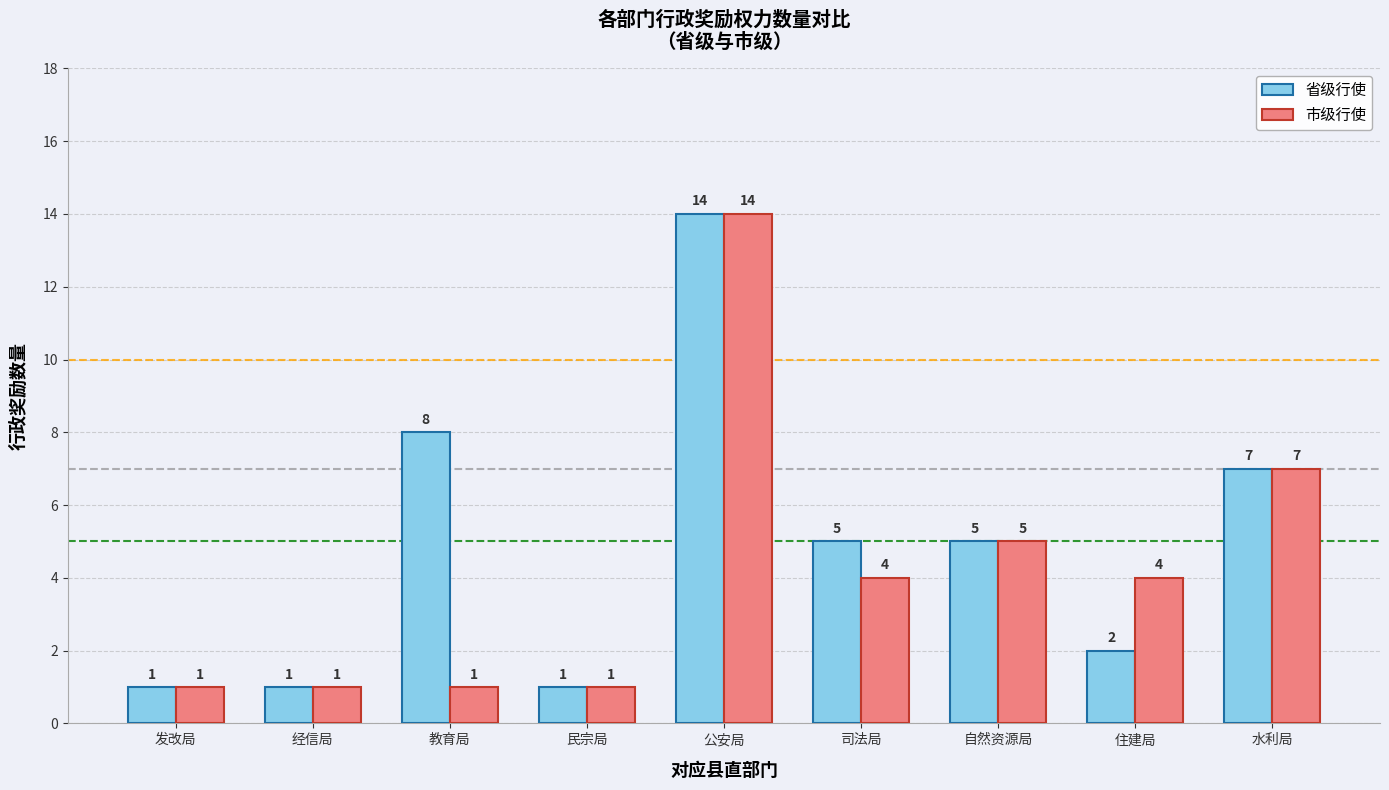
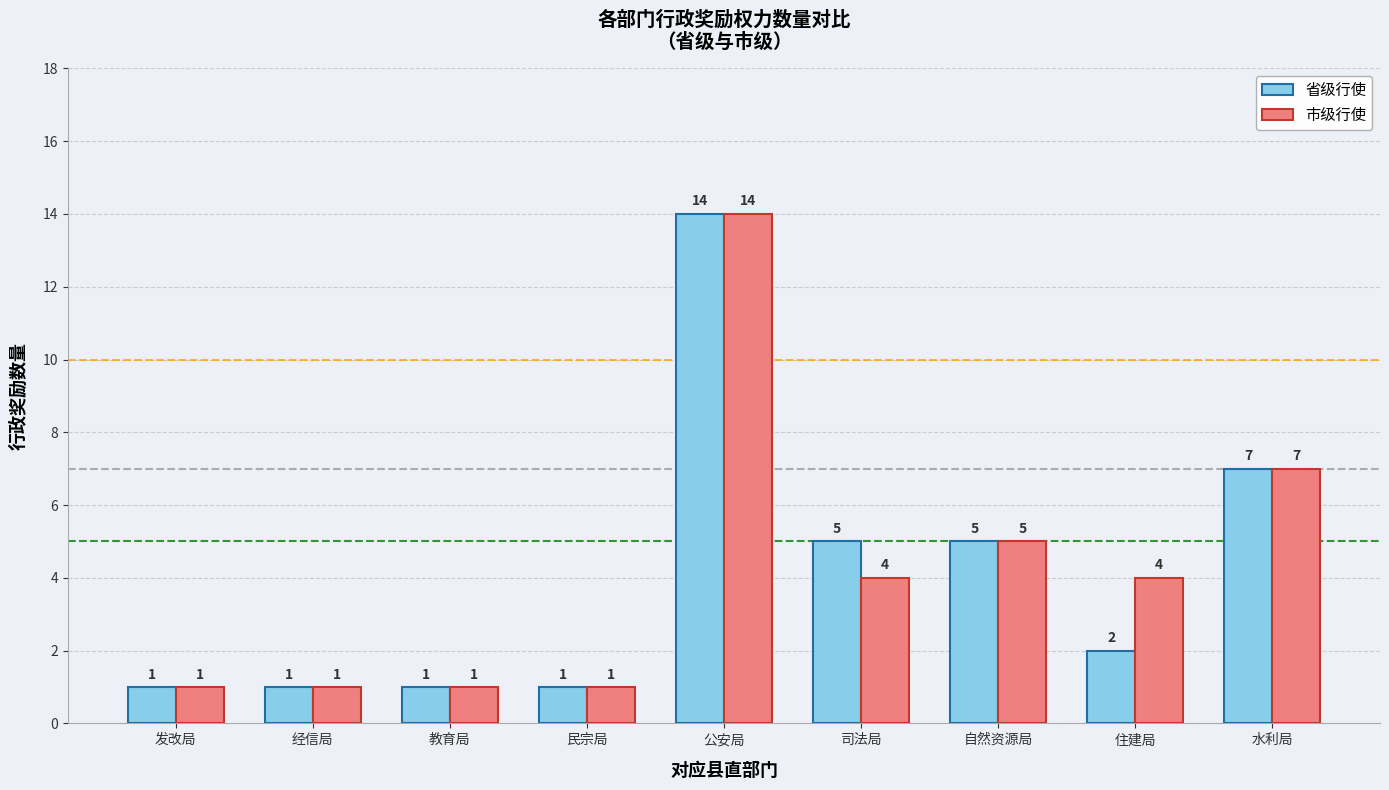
省级行使, 教育局: 8 -> 1
